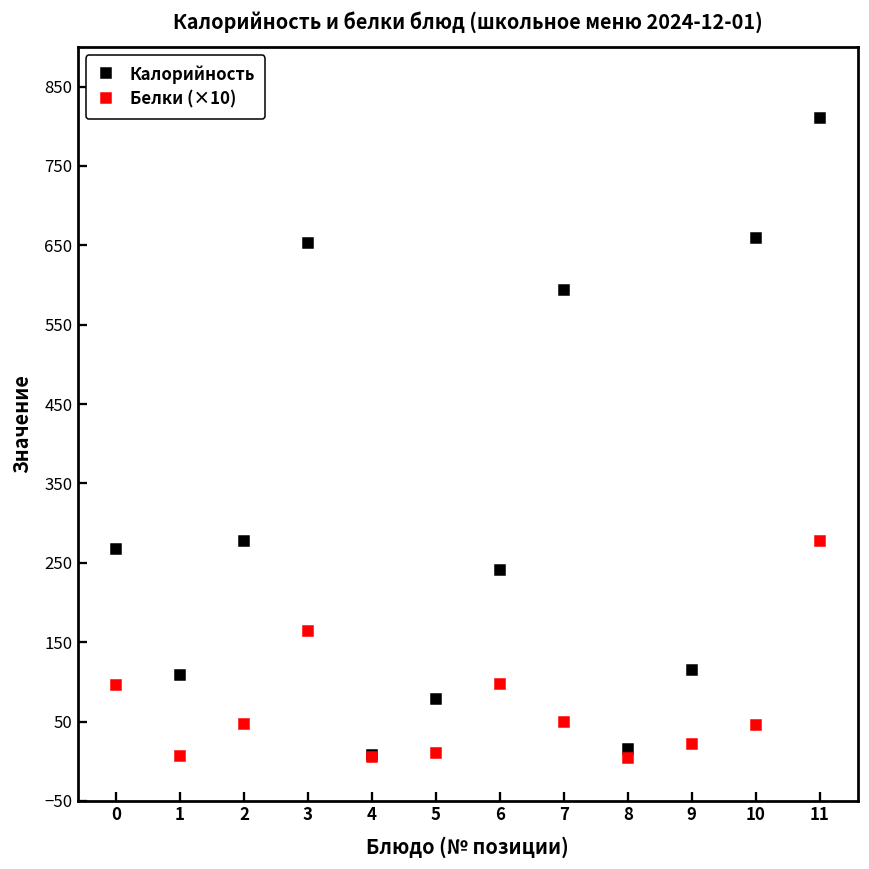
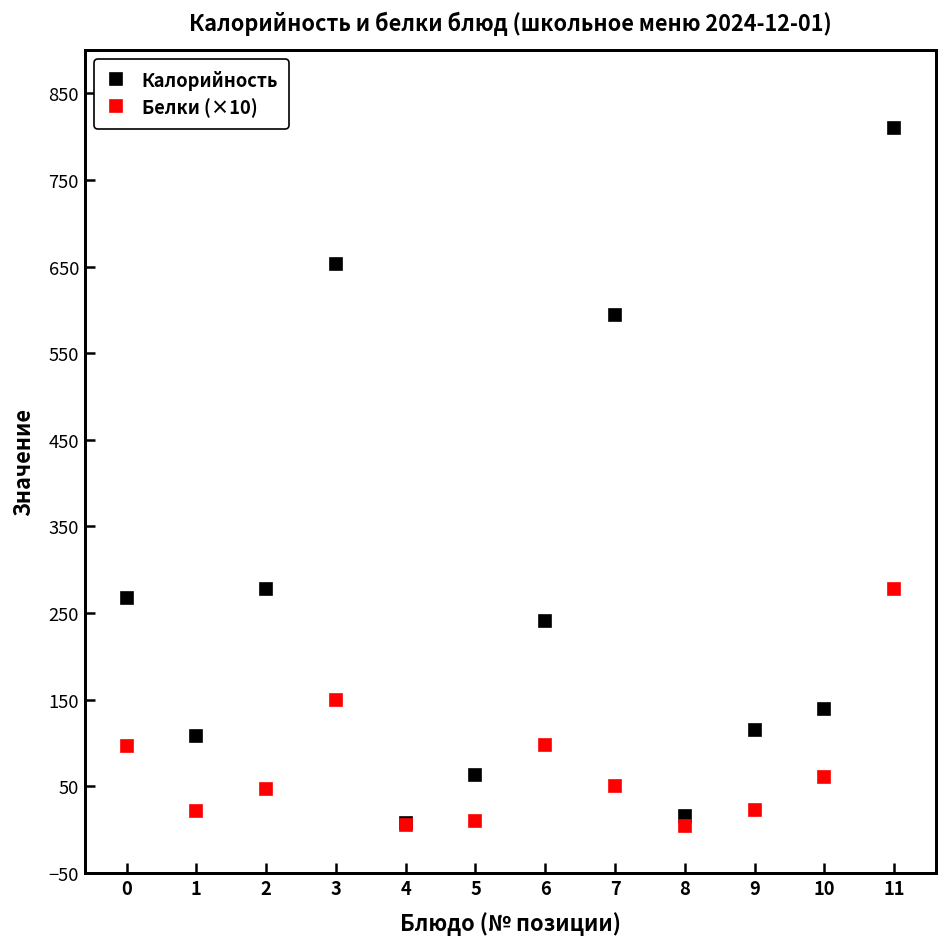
Белки (×10), 1: 10 -> 20
Белки (×10), 3: 160 -> 150
Калорийность, 5: 80 -> 60
Калорийность, 10: 660 -> 140
Белки (×10), 10: 50 -> 60
